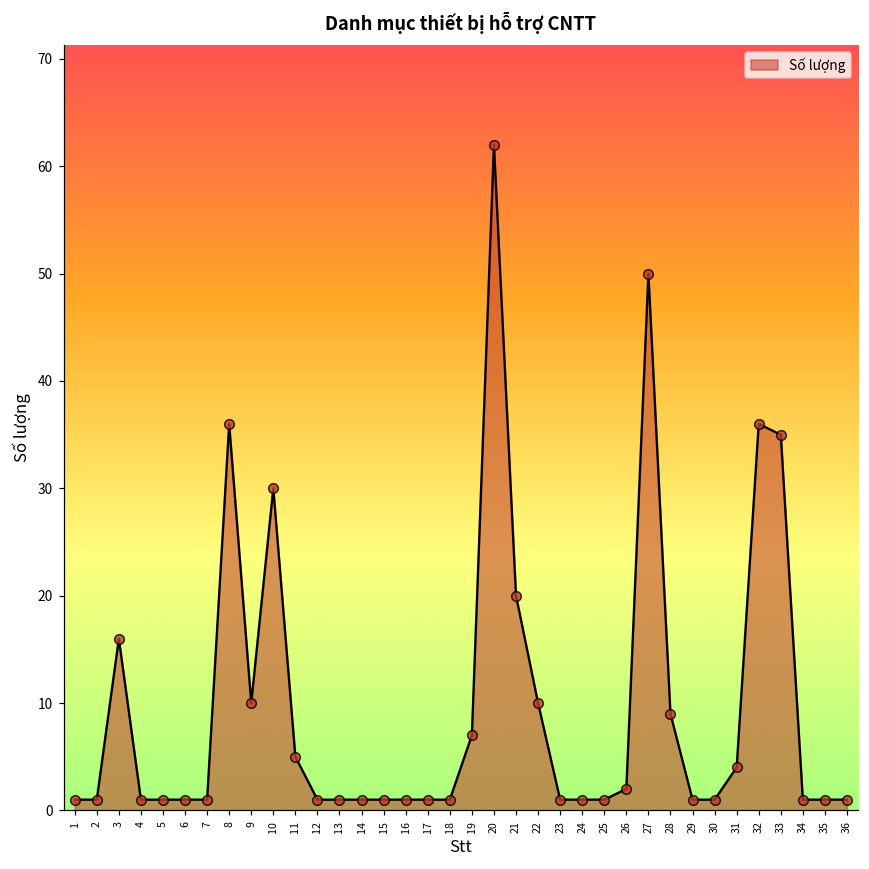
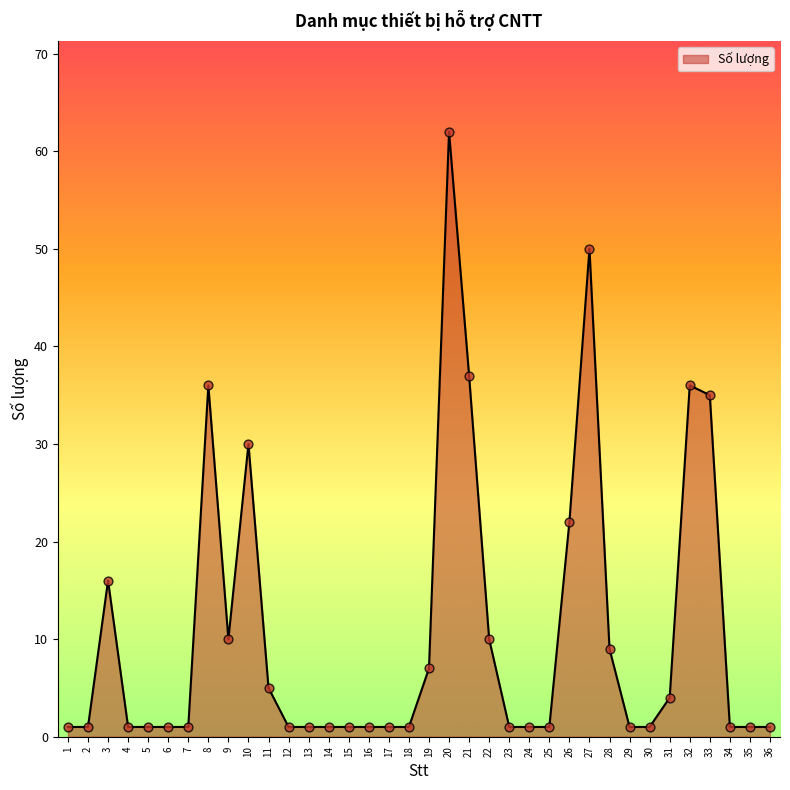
21: 20 -> 37
26: 2 -> 22
